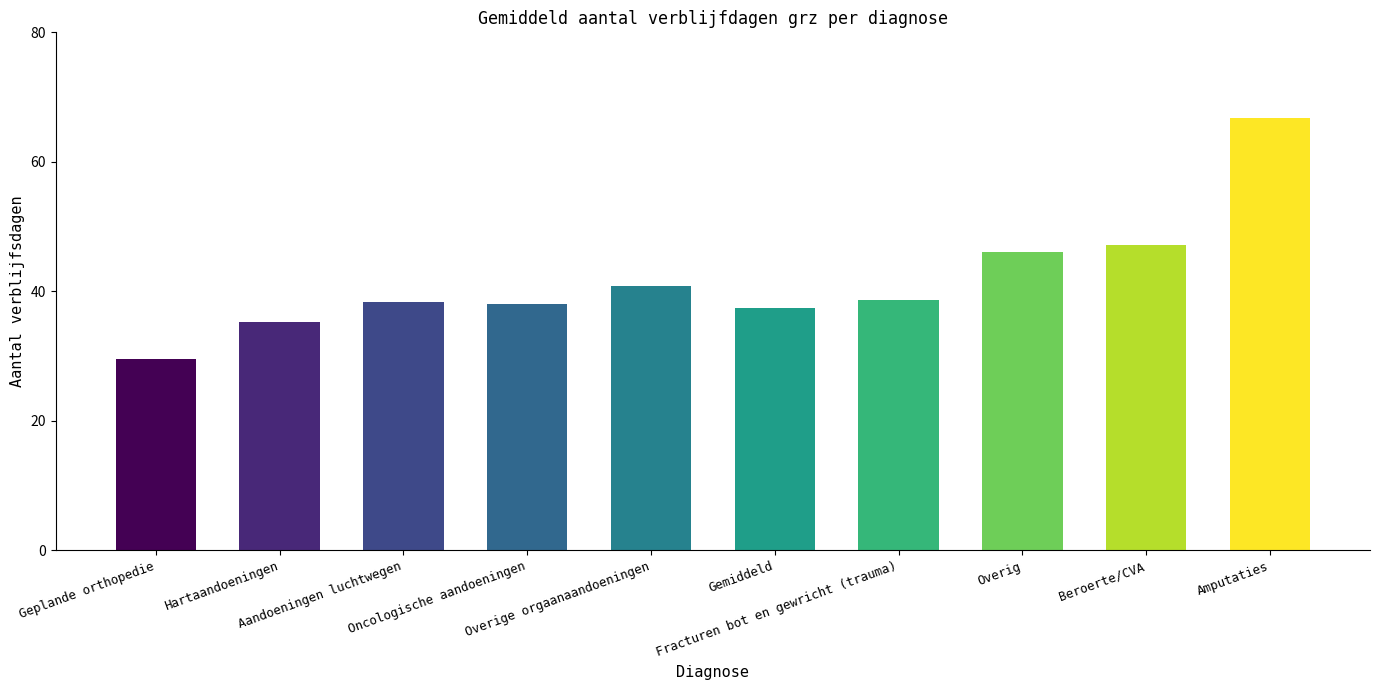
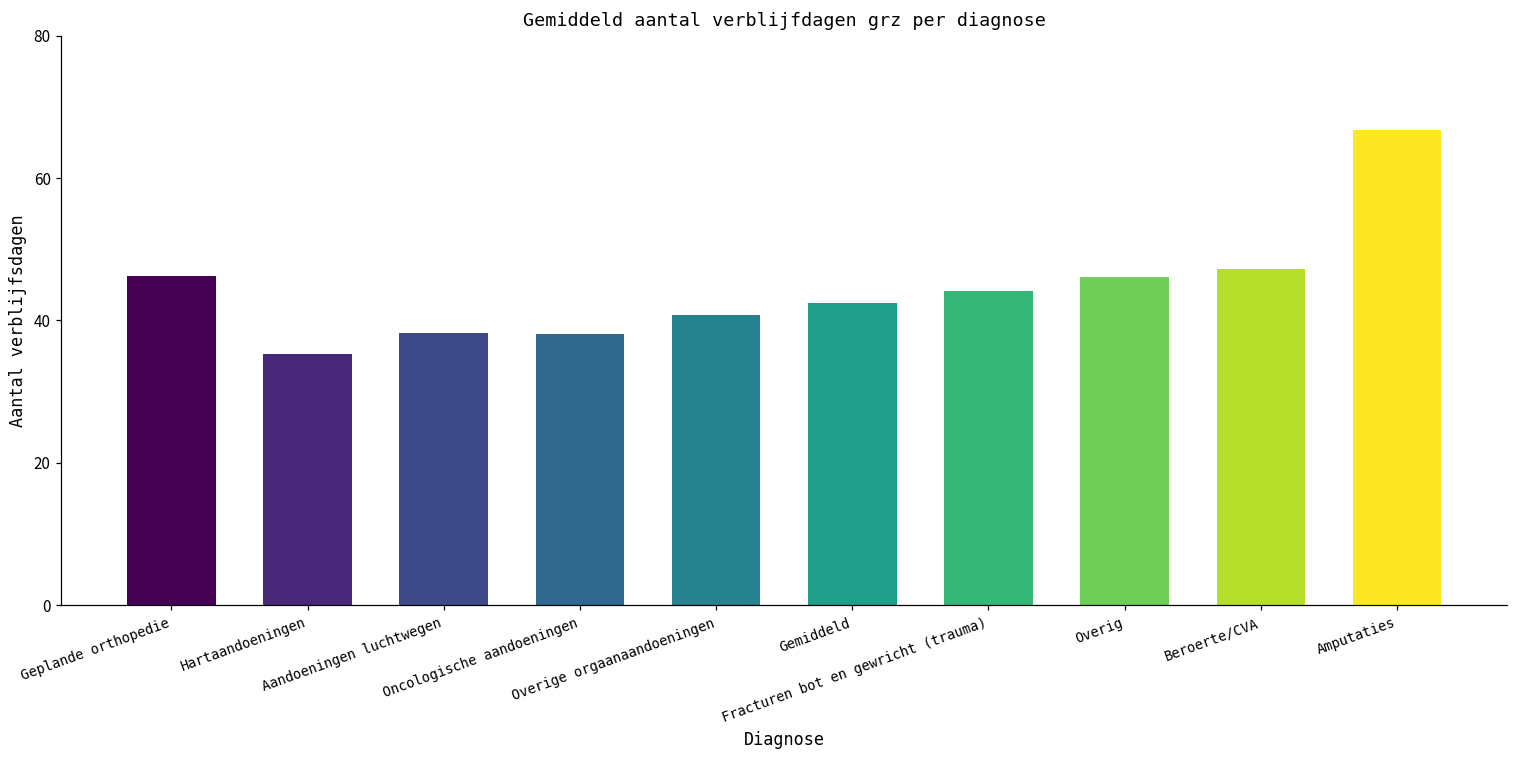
Geplande orthopedie: 30 -> 46
Gemiddeld: 37 -> 43
Fracturen bot en gewricht (trauma): 39 -> 44
